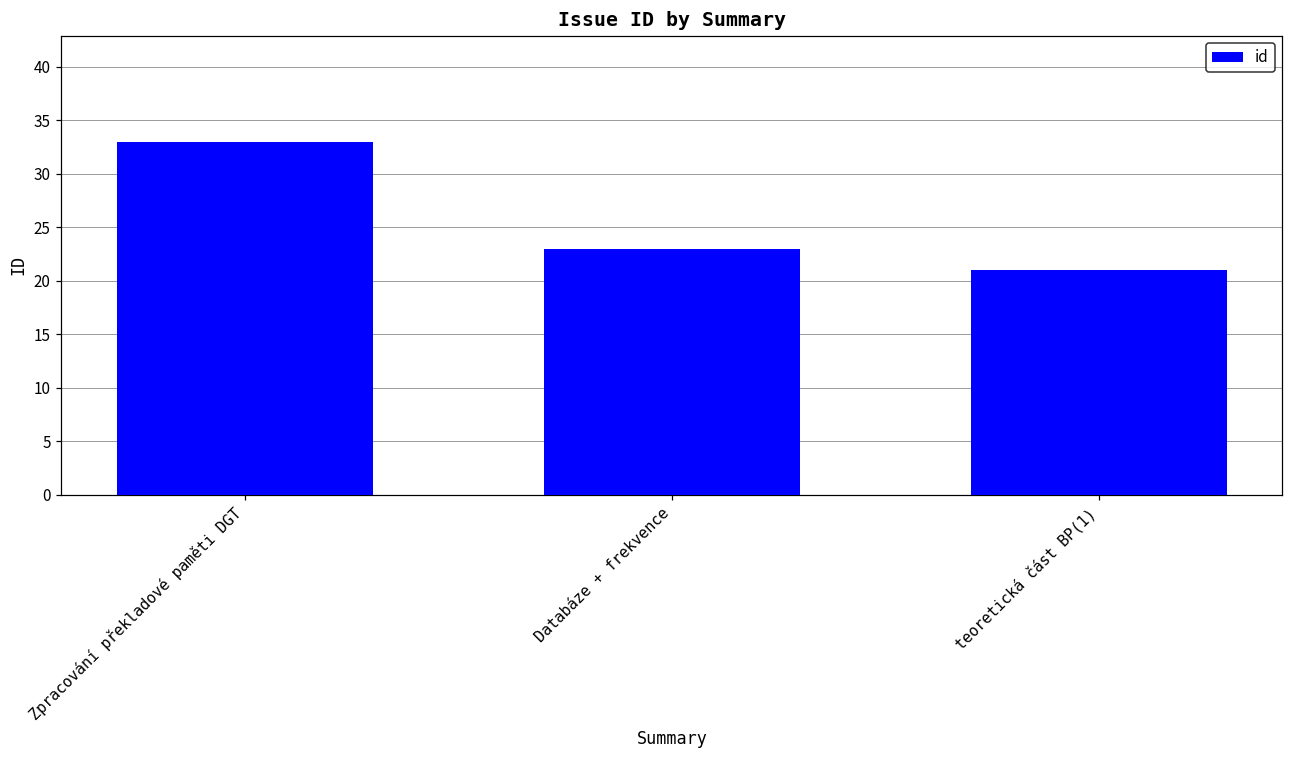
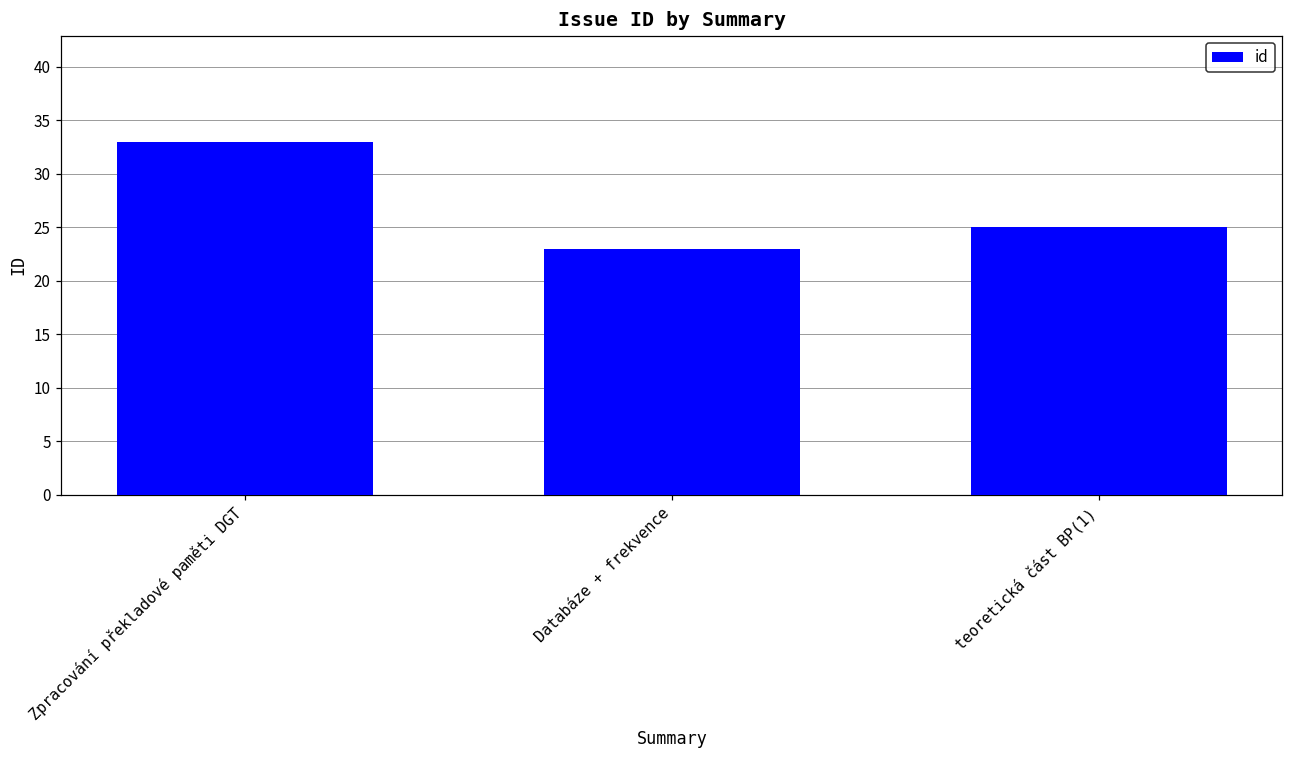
teoretická část BP(1): 21 -> 25
